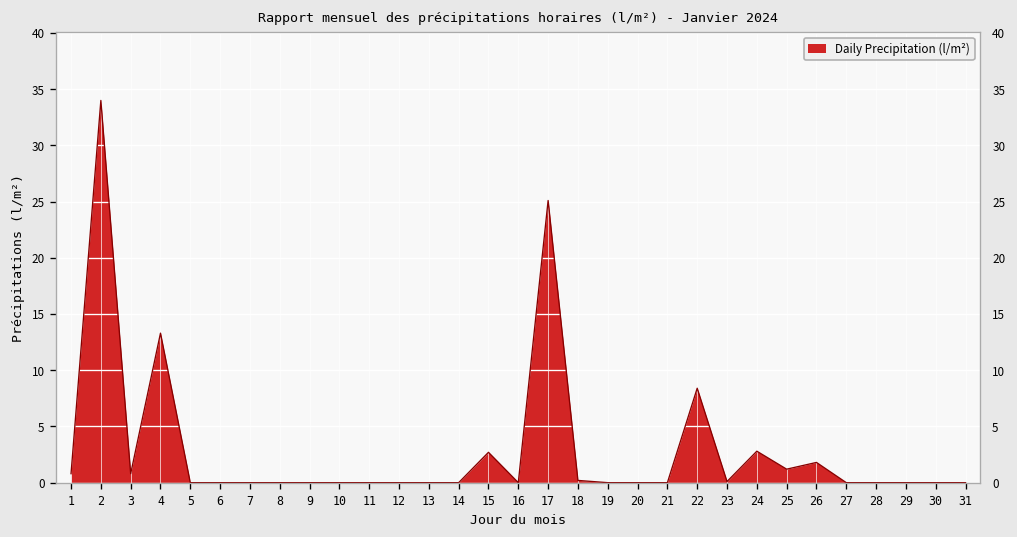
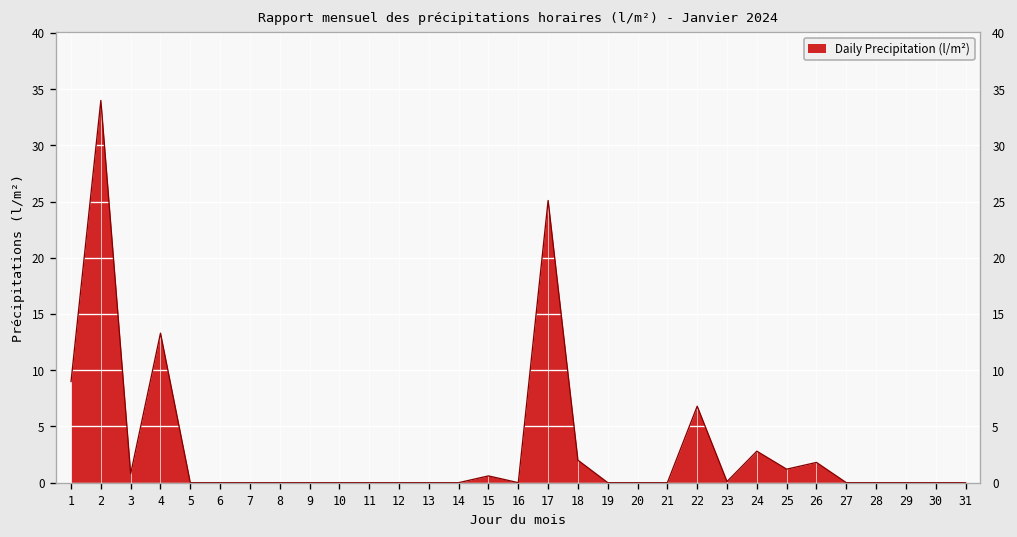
1: 1 -> 9
15: 3 -> 1
18: 0 -> 2
22: 8 -> 7
